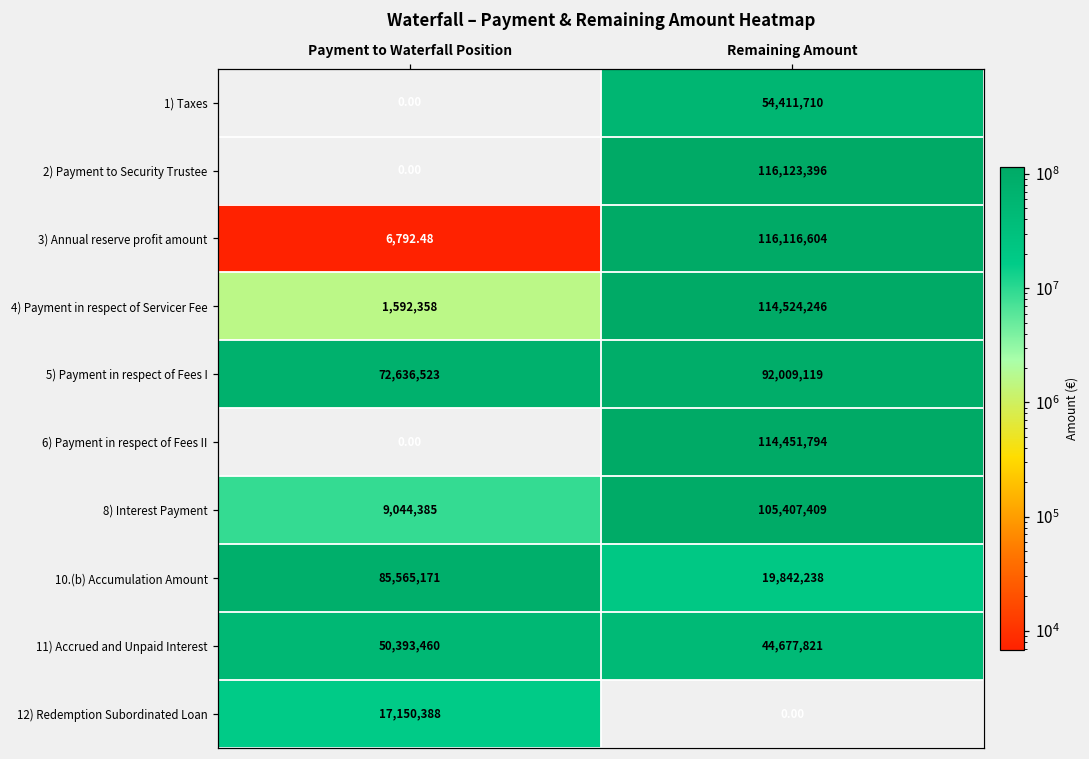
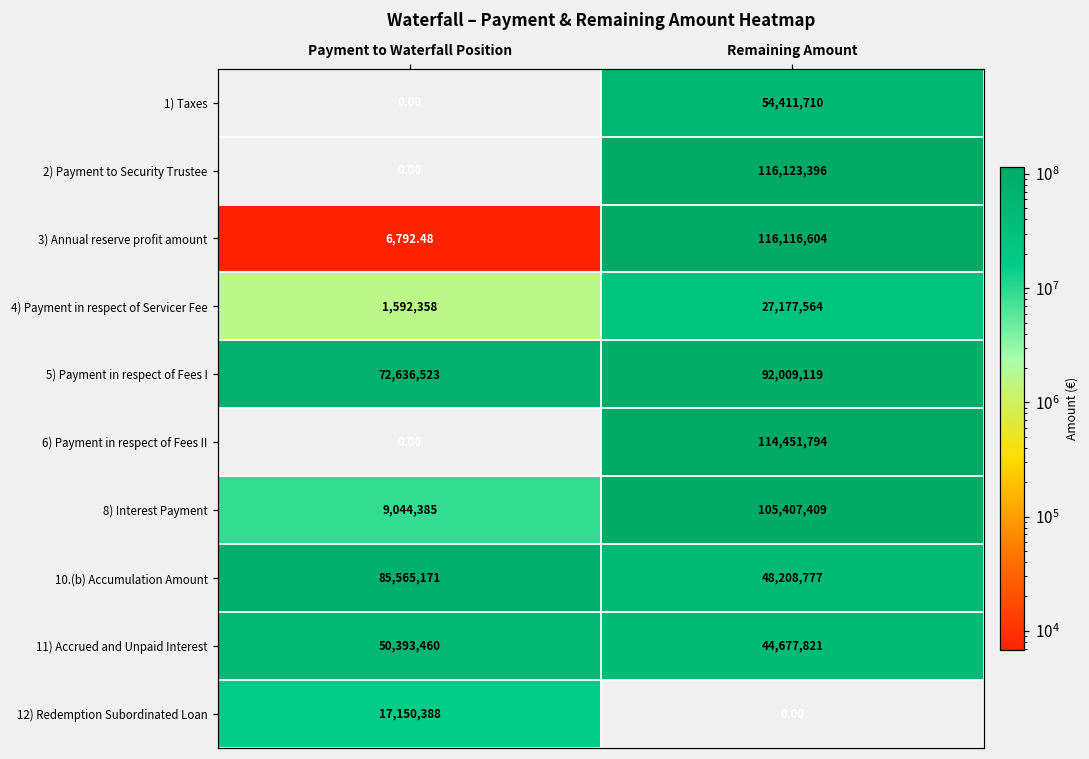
4) Payment in respect of Servicer Fee, Remaining Amount: 114,524,246 -> 27,177,564
10.(b) Accumulation Amount, Remaining Amount: 19,842,238 -> 48,208,777
